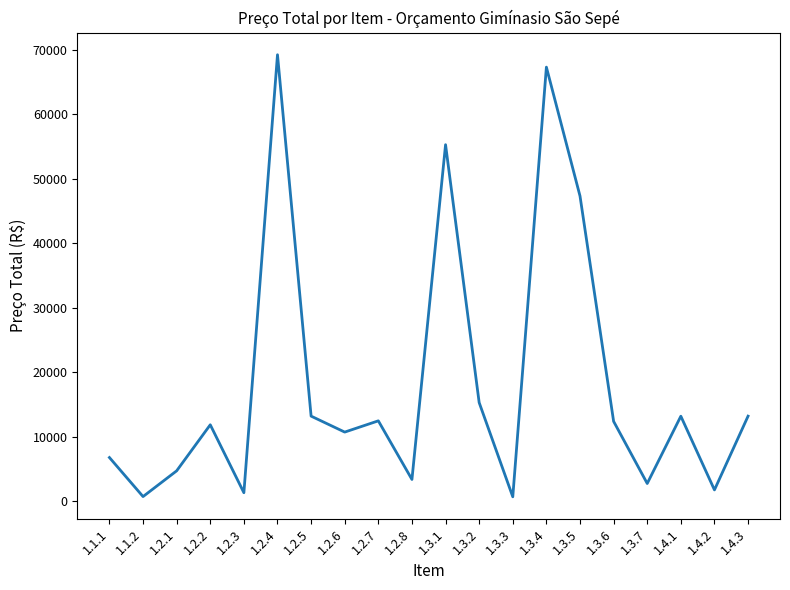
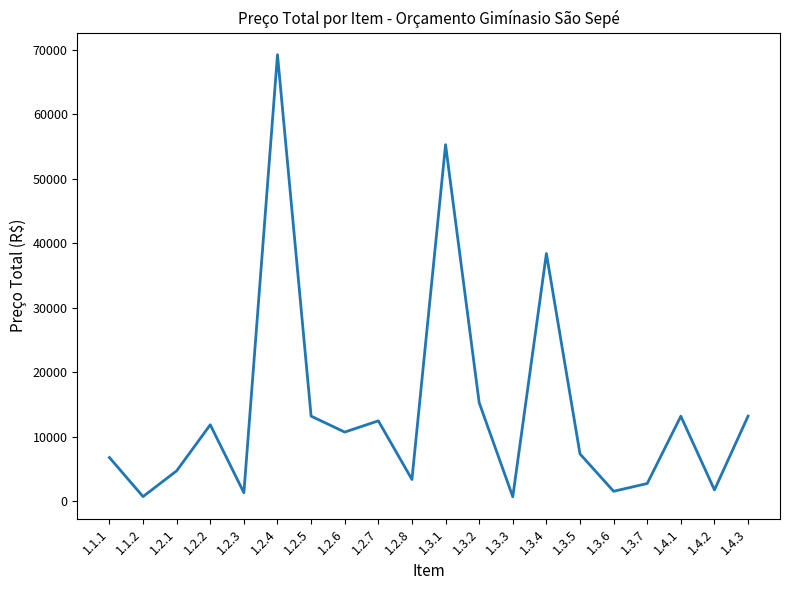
1.3.4: 67000 -> 38000
1.3.5: 47000 -> 7000
1.3.6: 12000 -> 1000
